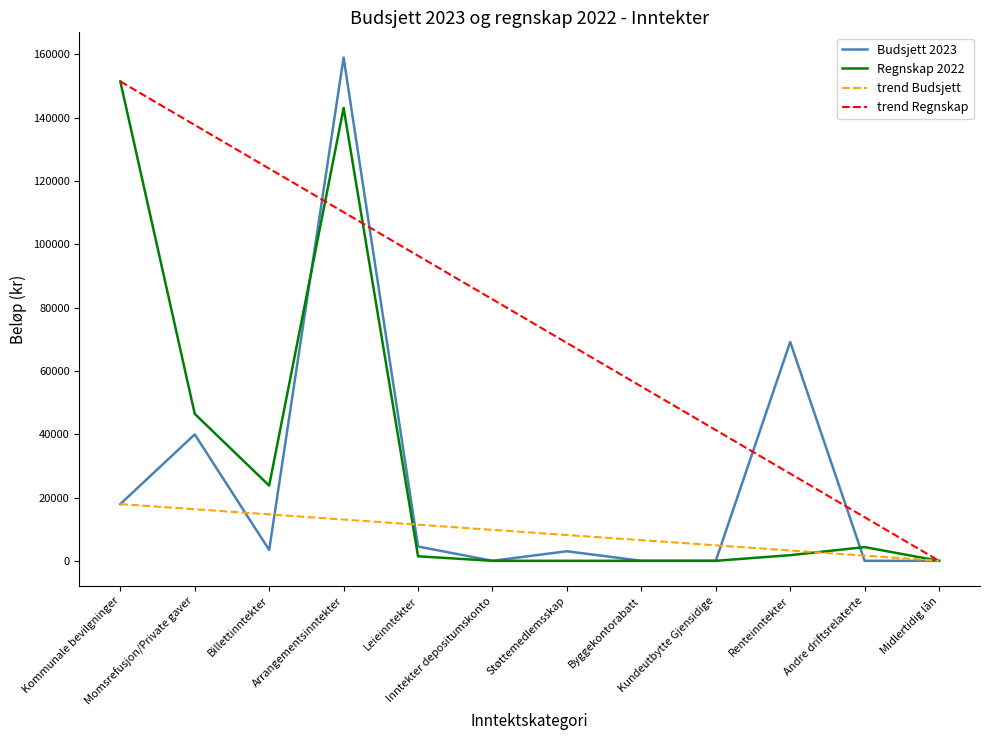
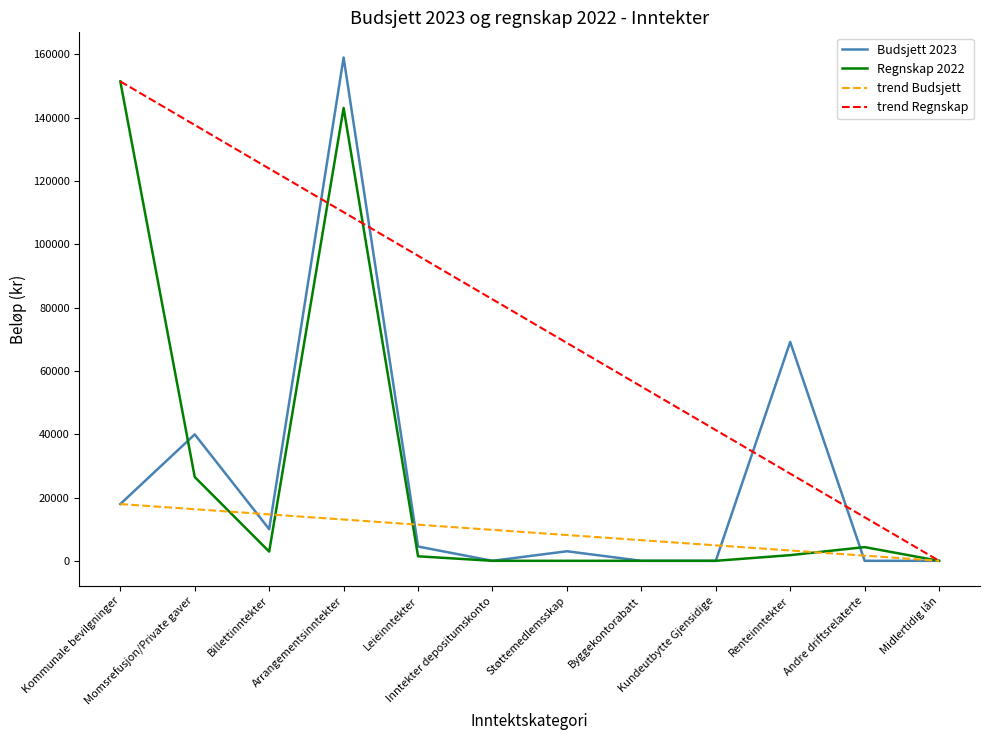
Regnskap 2022, Momsrefusjon/Private gaver: 46000 -> 26000
Budsjett 2023, Billettinntekter: 3000 -> 10000
Regnskap 2022, Billettinntekter: 24000 -> 3000
